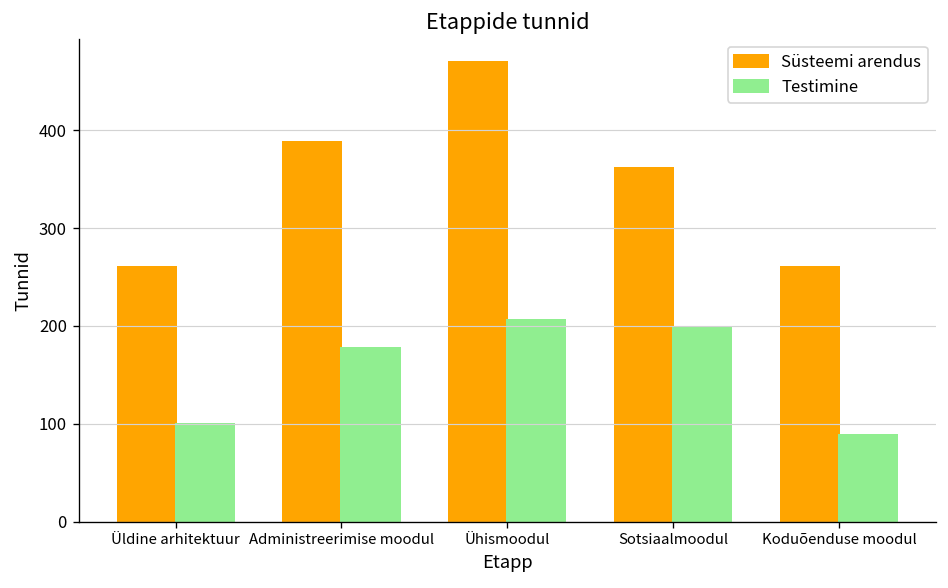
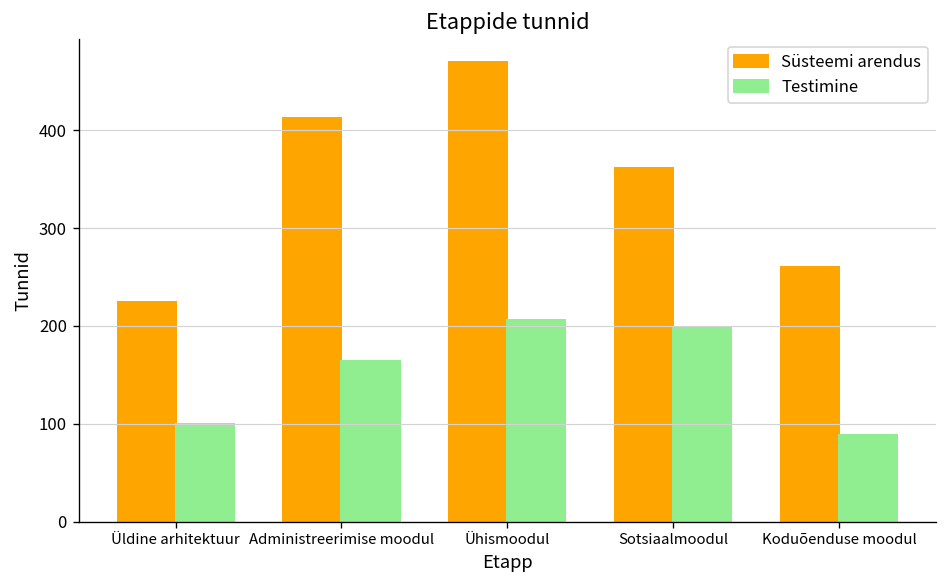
Süsteemi arendus, Üldine arhitektuur: 260 -> 230
Süsteemi arendus, Administreerimise moodul: 390 -> 410
Testimine, Administreerimise moodul: 180 -> 160
